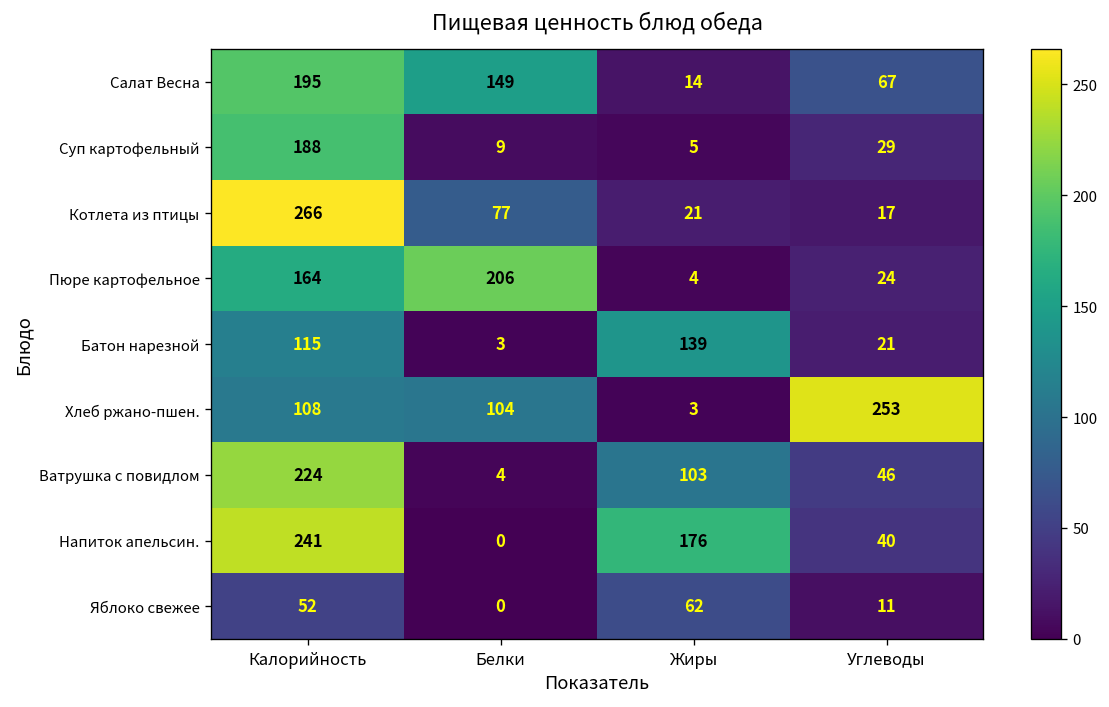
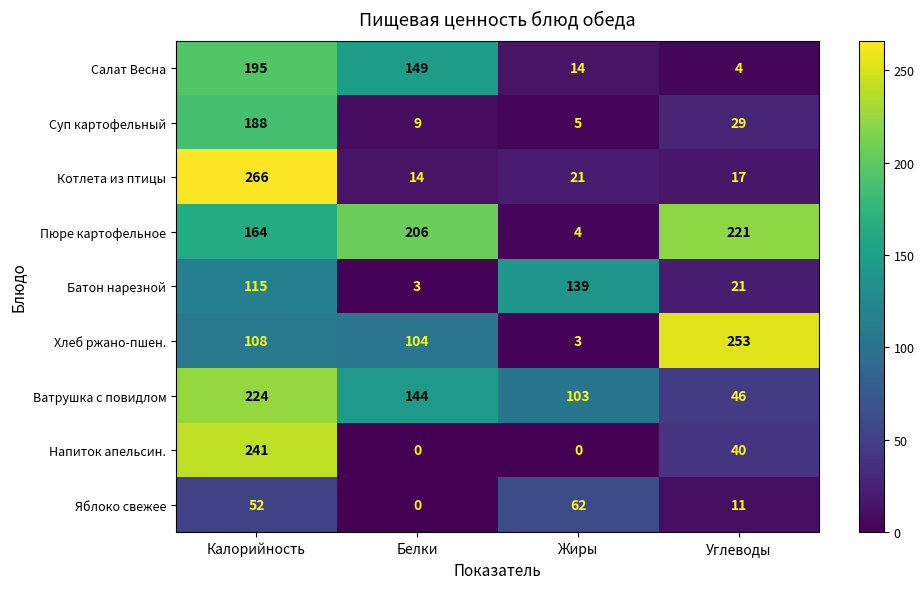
Салат Весна, Углеводы: 67 -> 4
Котлета из птицы, Белки: 77 -> 14
Пюре картофельное, Углеводы: 24 -> 221
Ватрушка с повидлом, Белки: 4 -> 144
Напиток апельсин., Жиры: 176 -> 0
